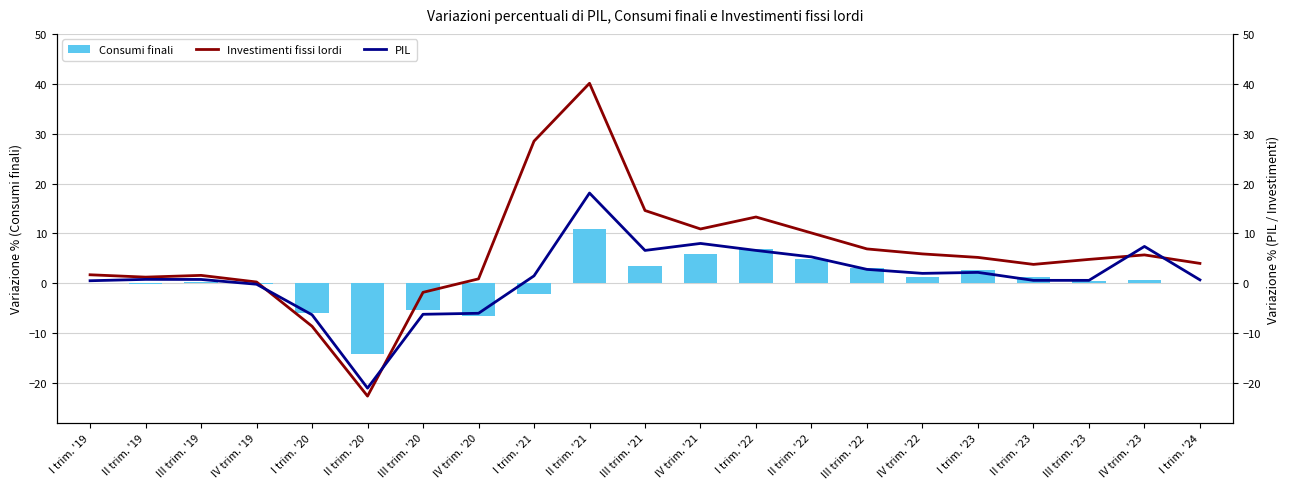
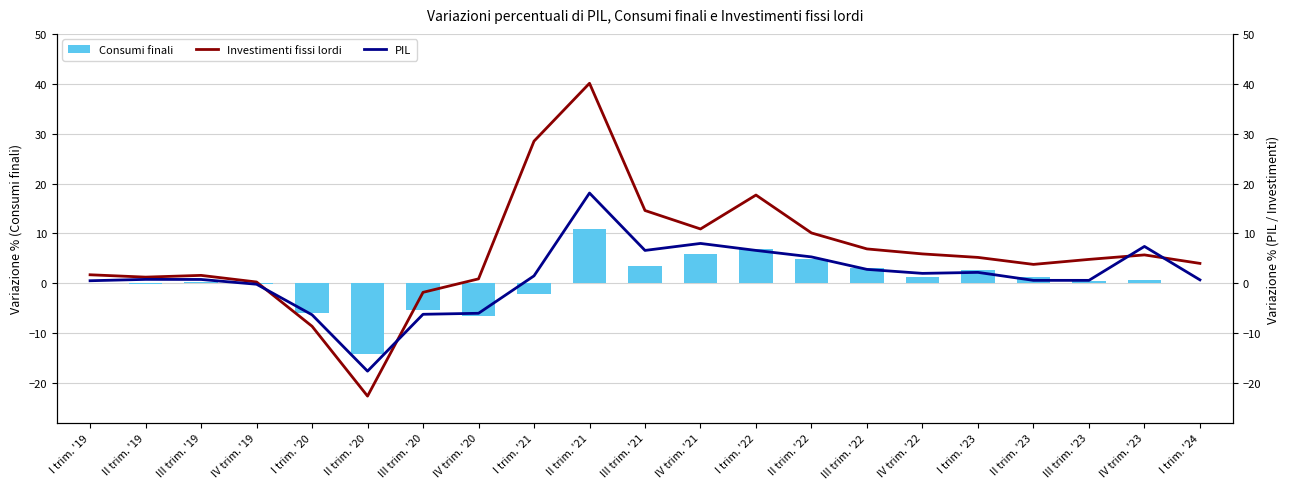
PIL, II trim. '20: -21 -> -18
Investimenti fissi lordi, I trim. '22: 13 -> 18
